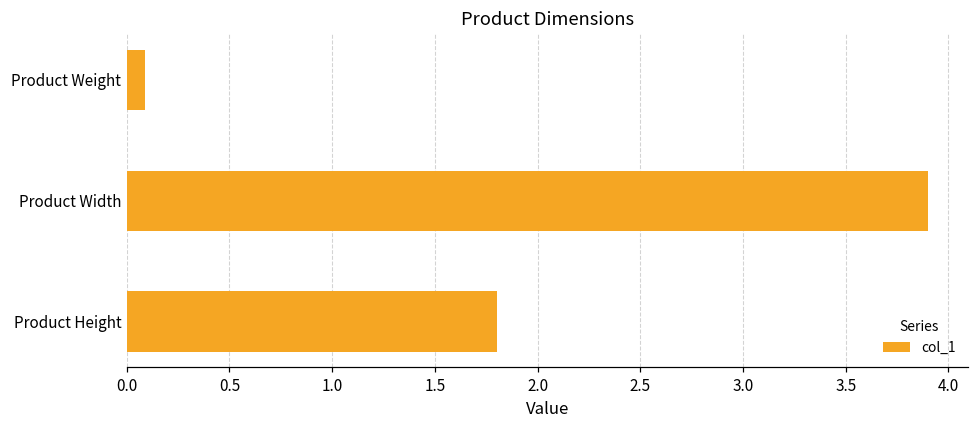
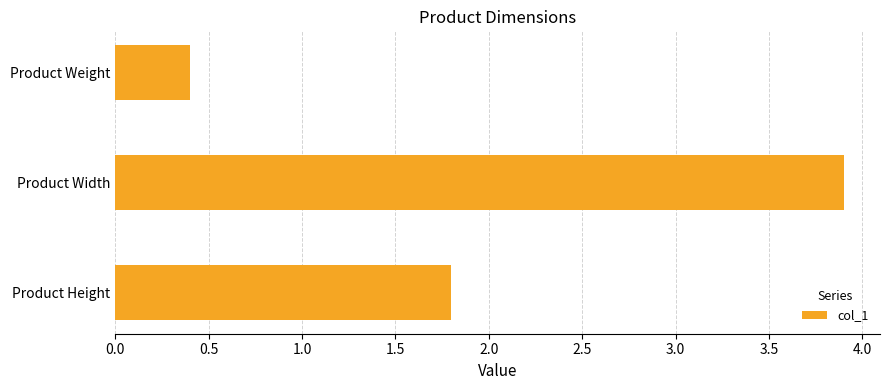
Product Weight: 0.09 -> 0.40
